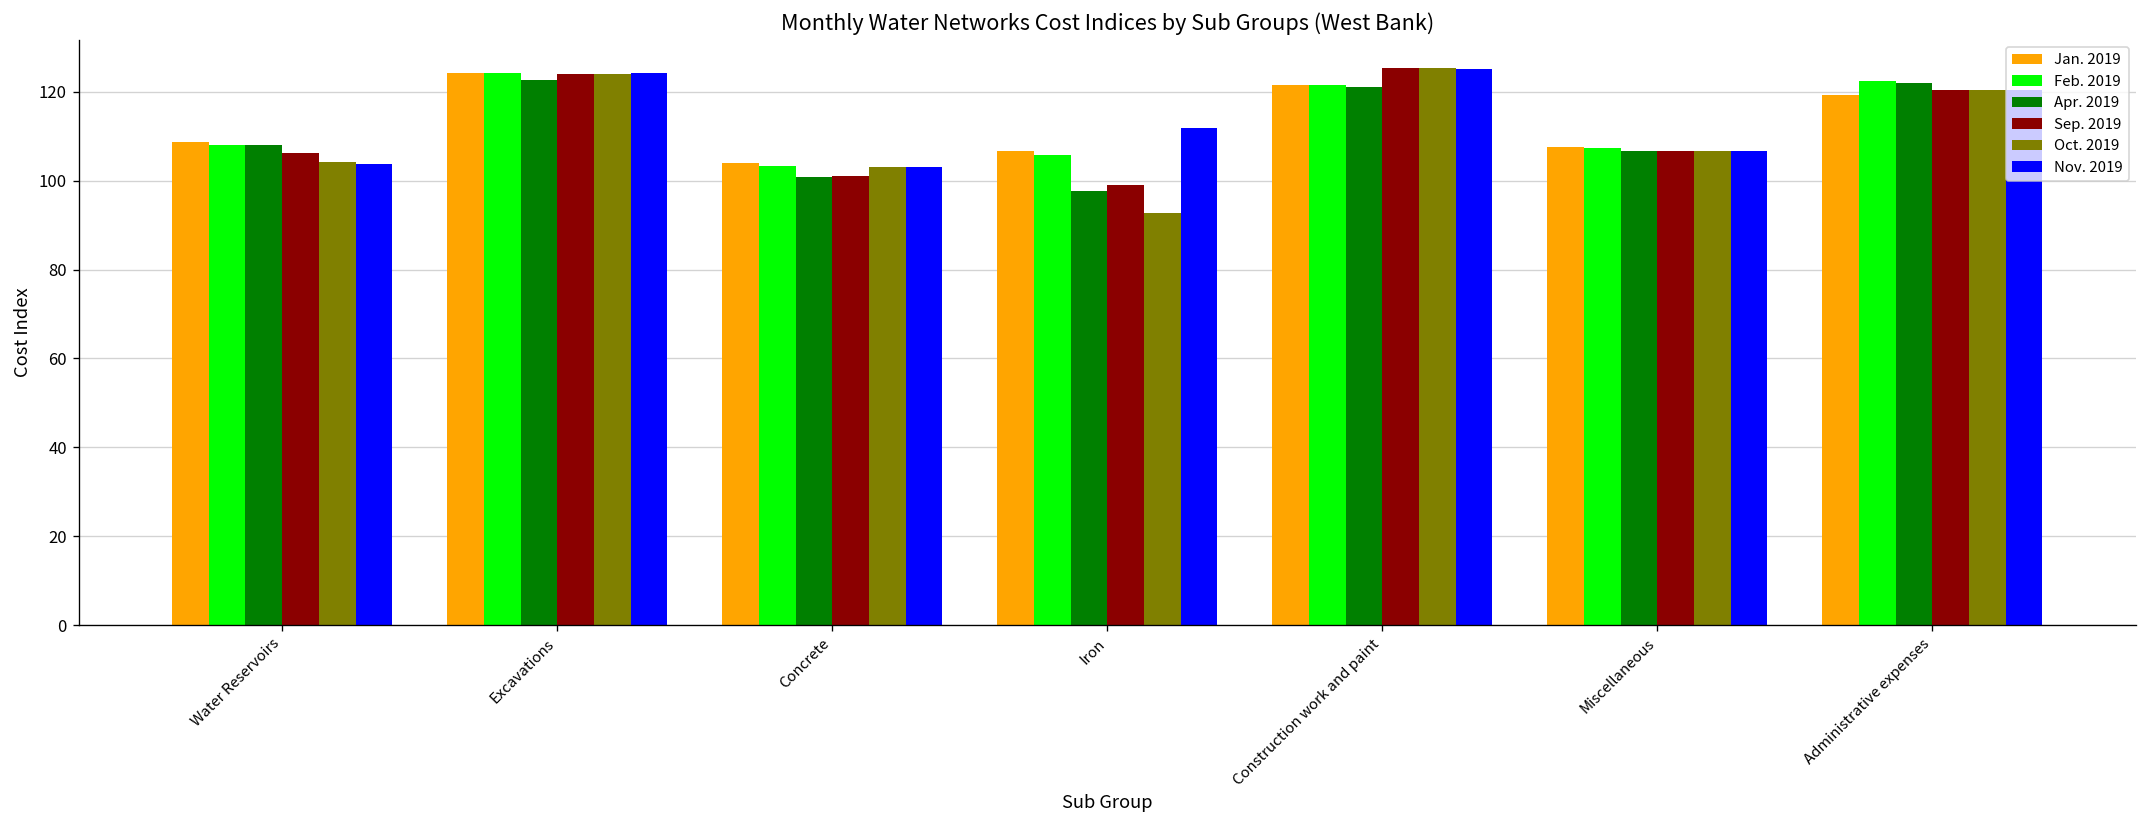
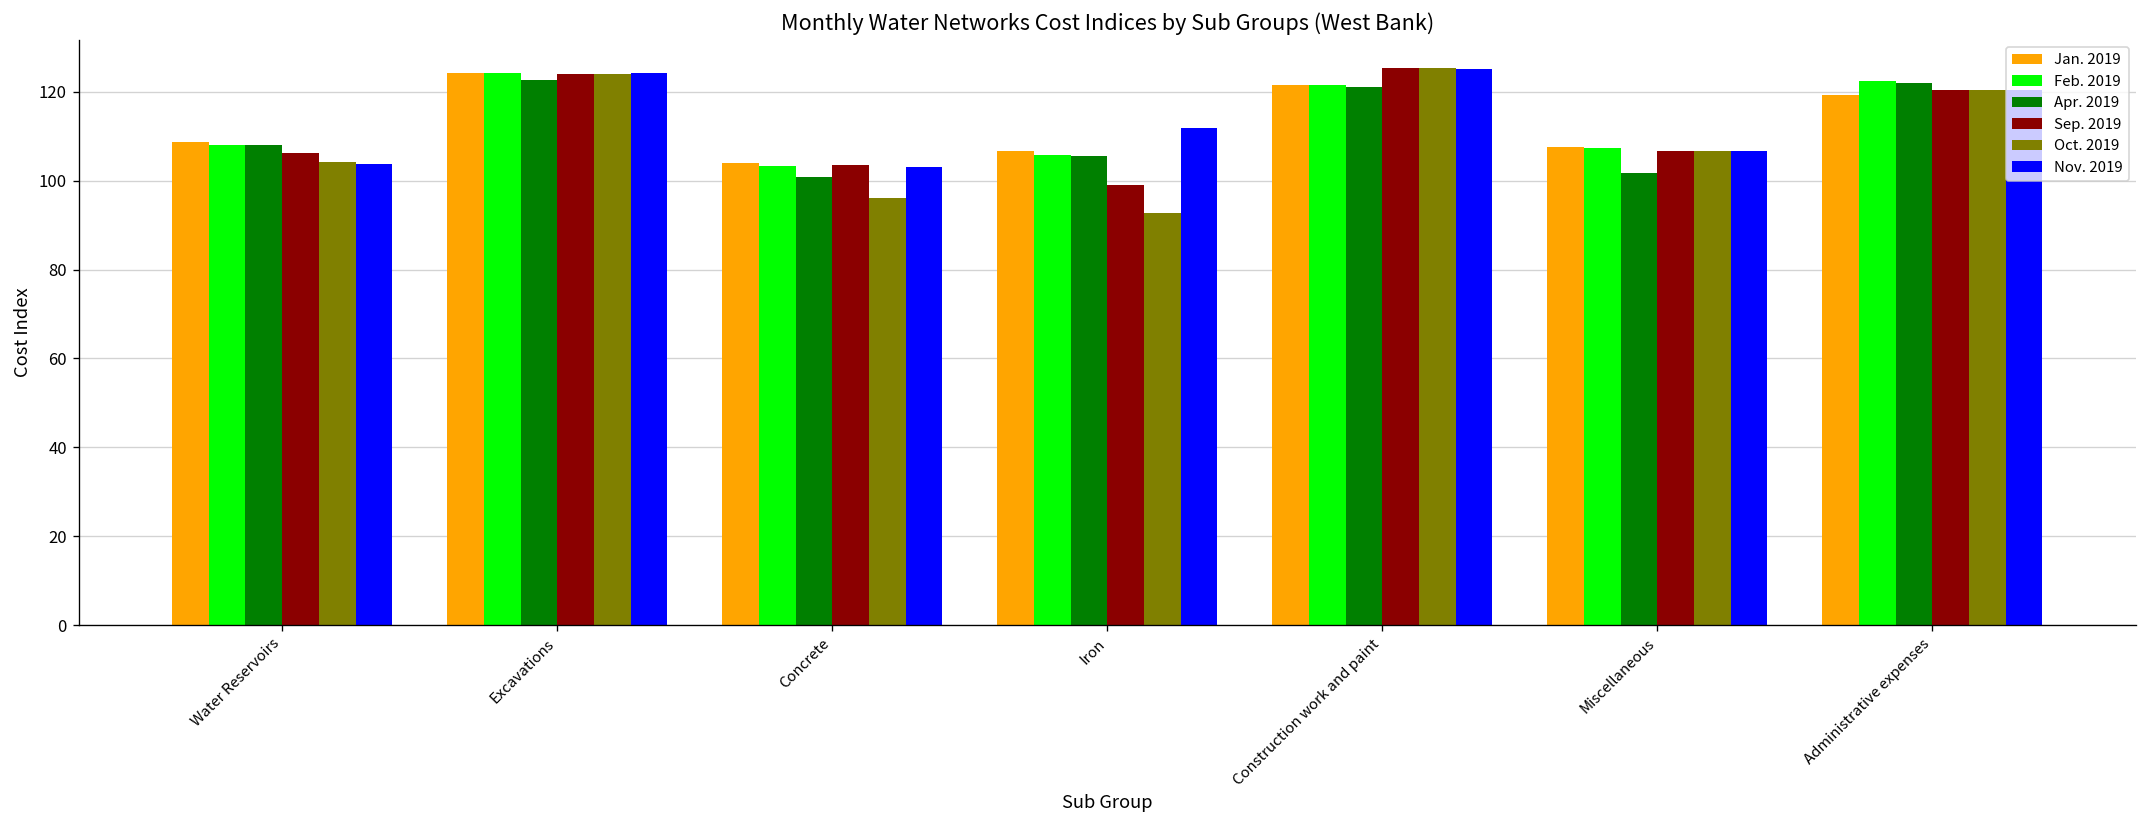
Sep. 2019, Concrete: 101 -> 104
Oct. 2019, Concrete: 103 -> 96
Apr. 2019, Iron: 98 -> 106
Apr. 2019, Miscellaneous: 107 -> 102
